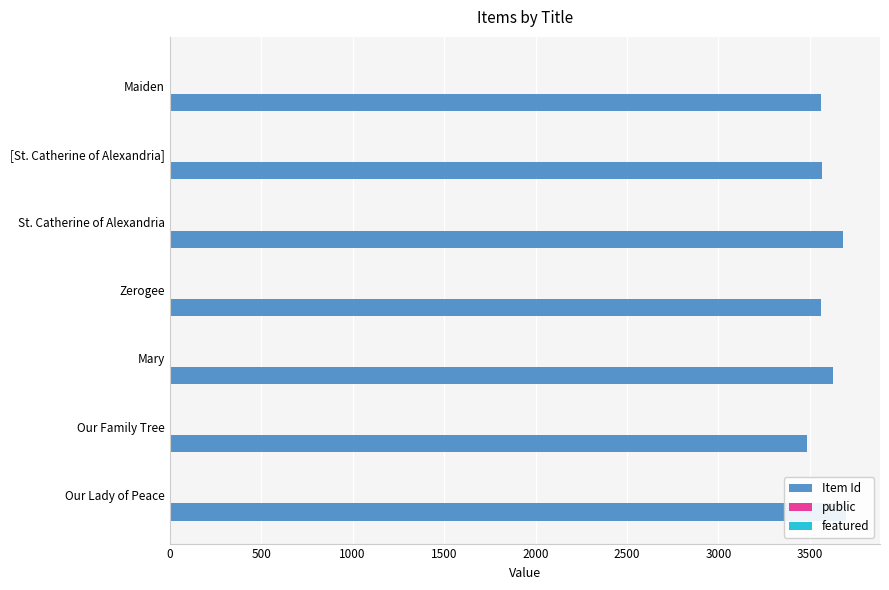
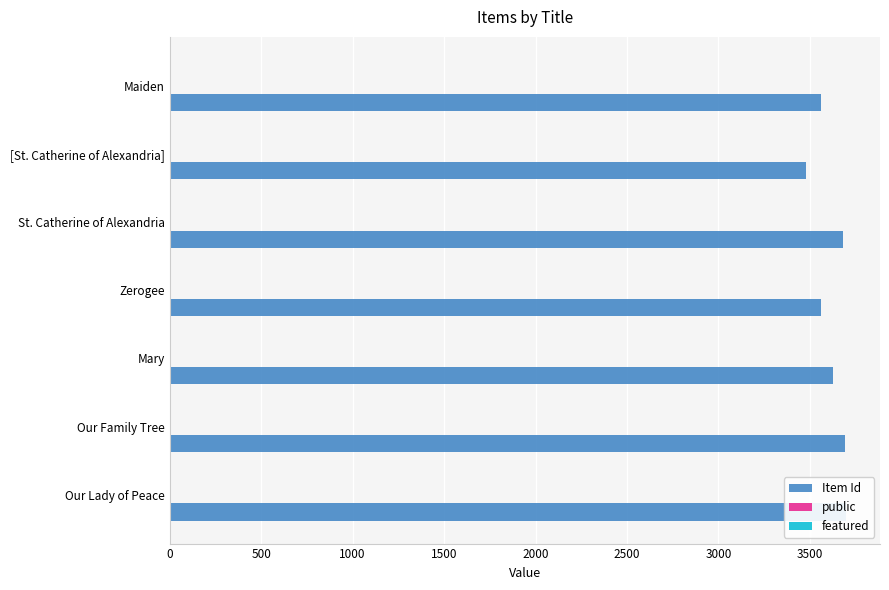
Item Id, [St. Catherine of Alexandria]: 3560 -> 3480
Item Id, Our Family Tree: 3490 -> 3690
